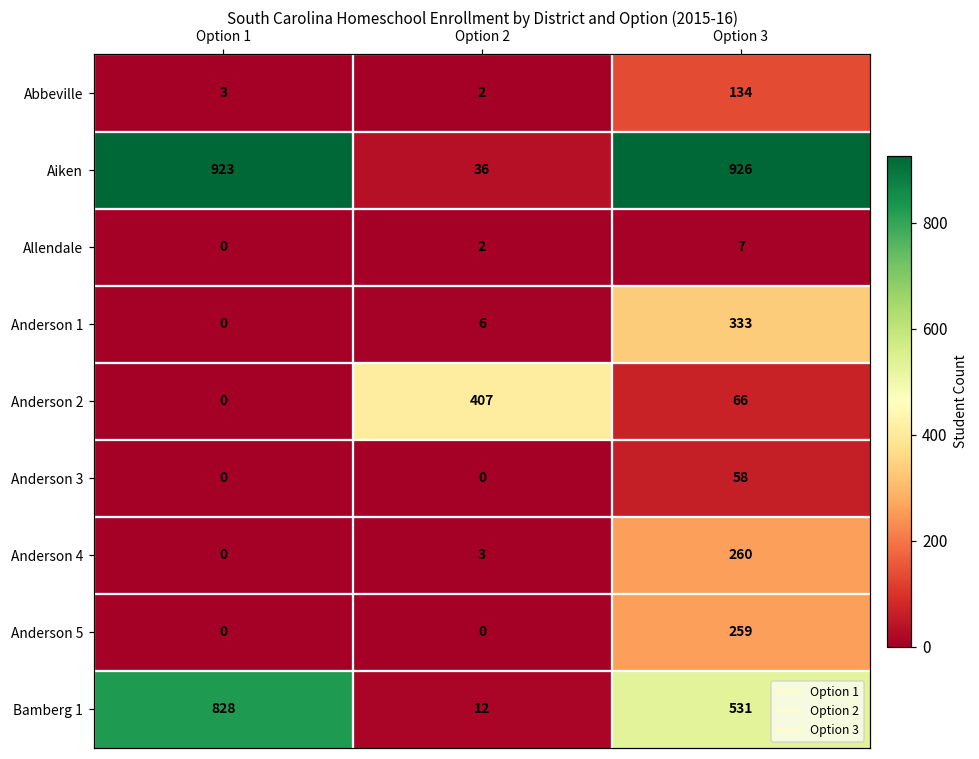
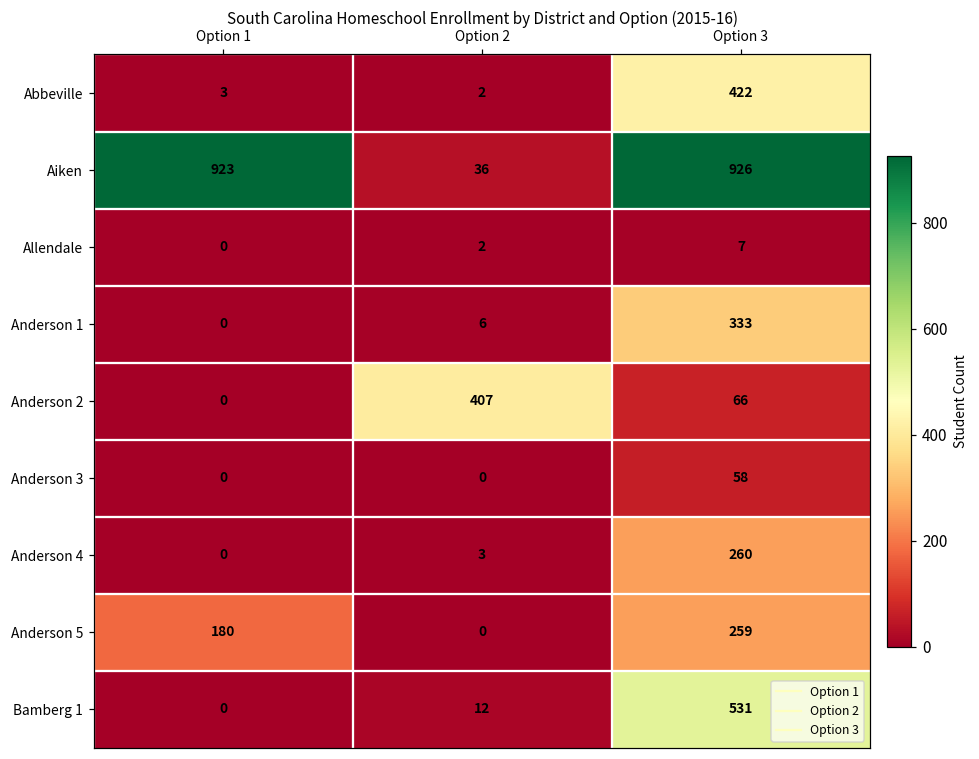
Abbeville, Option 3: 134 -> 422
Anderson 5, Option 1: 0 -> 180
Bamberg 1, Option 1: 828 -> 0
